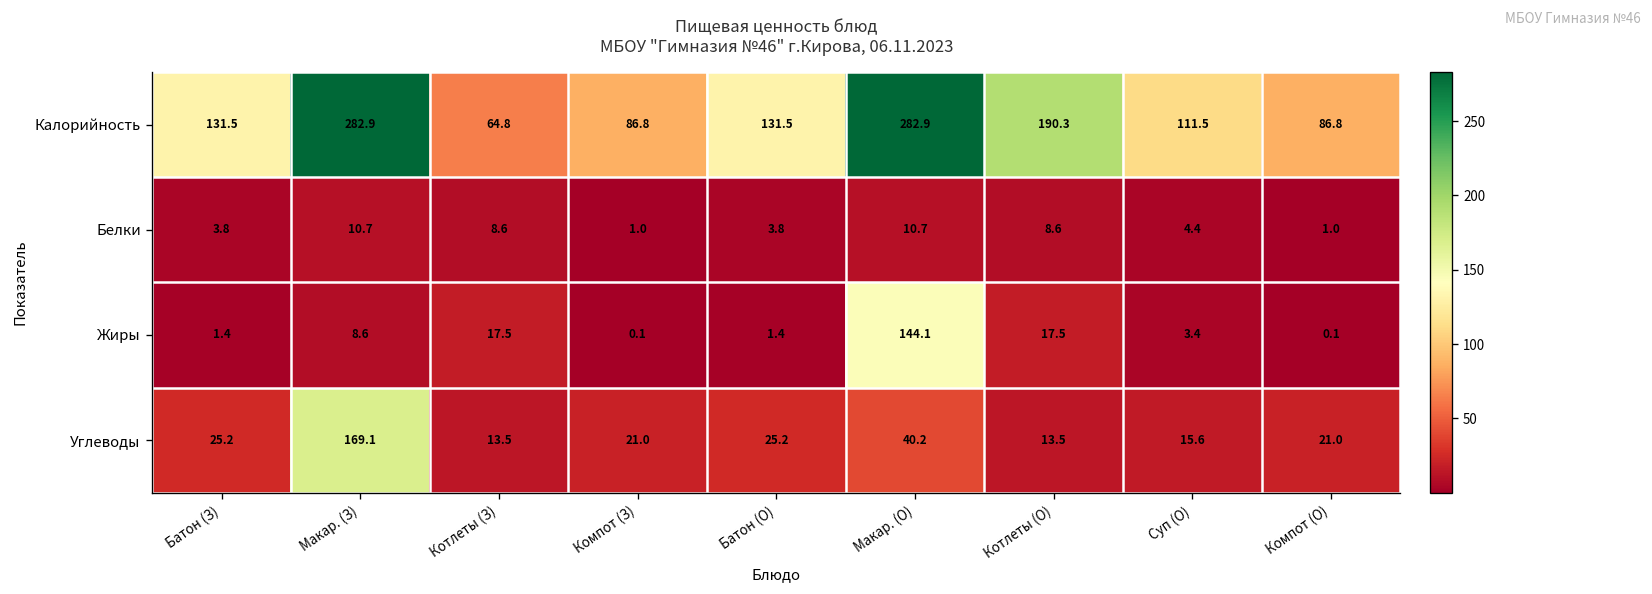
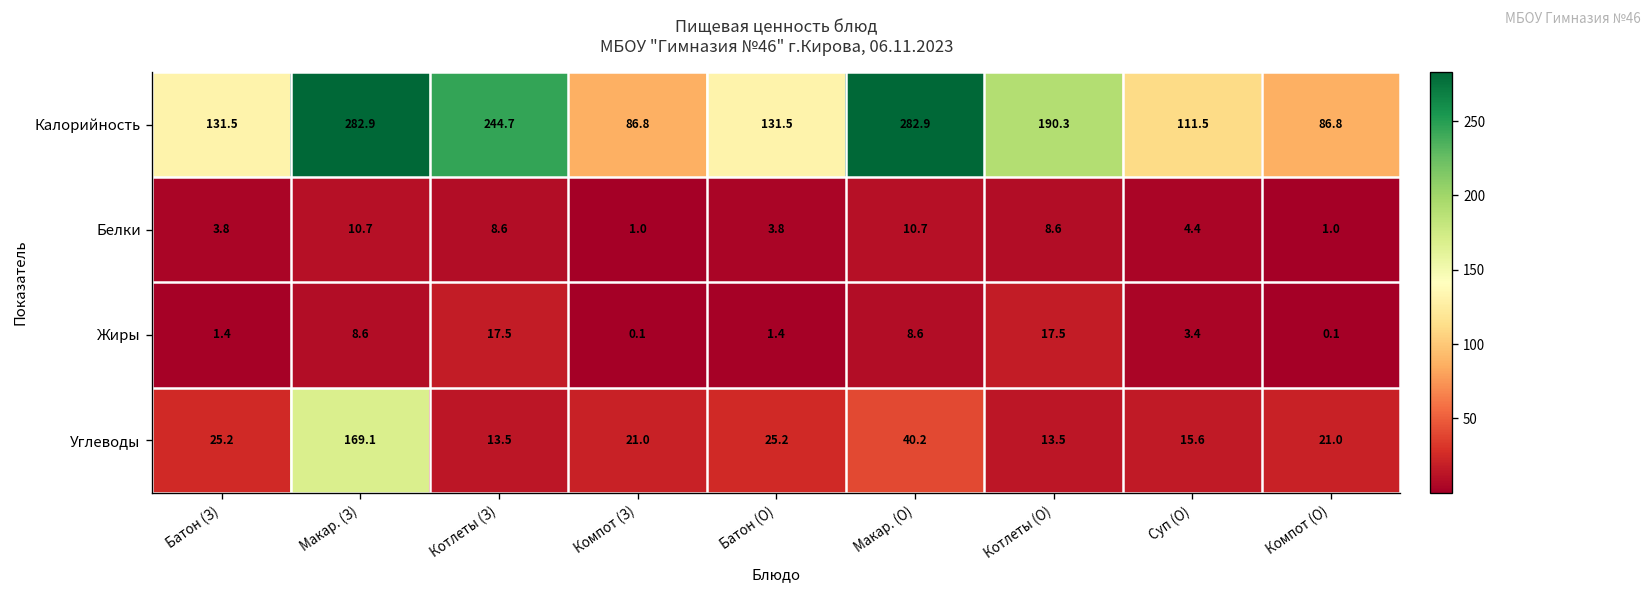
Калорийность, Котлеты (З): 64.8 -> 244.7
Жиры, Макар. (О): 144.1 -> 8.6
